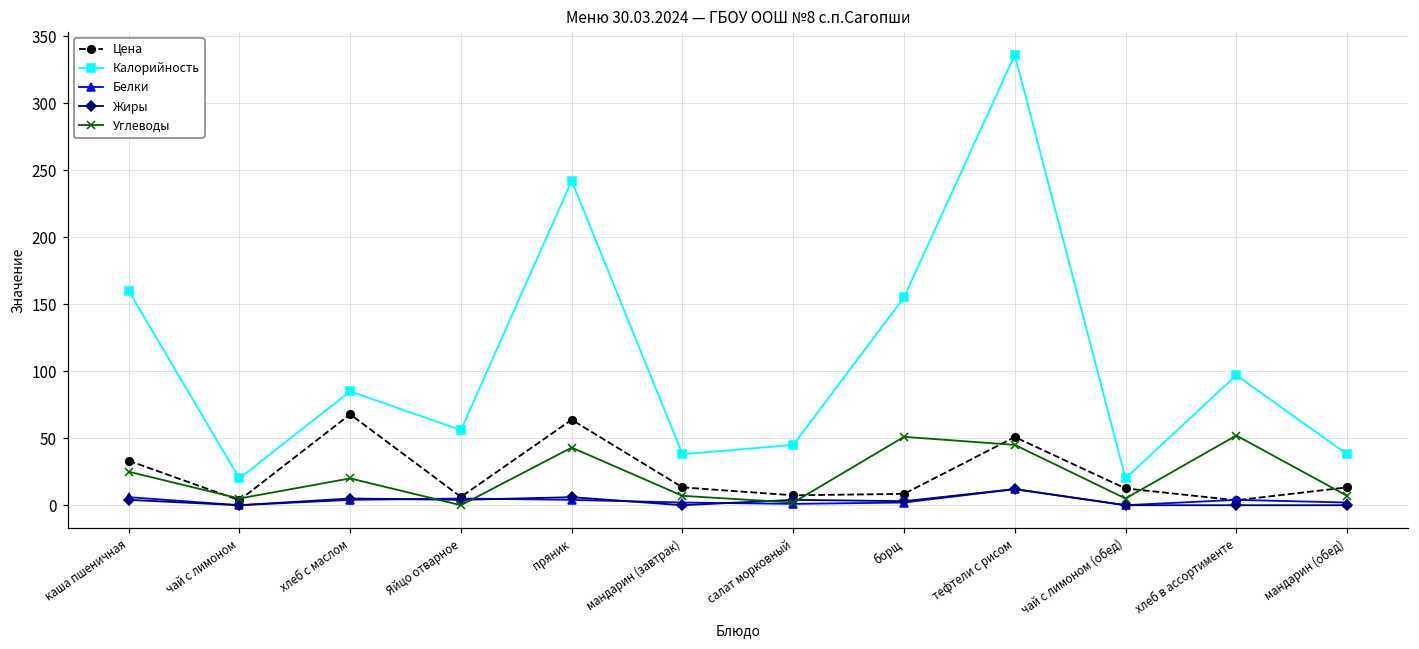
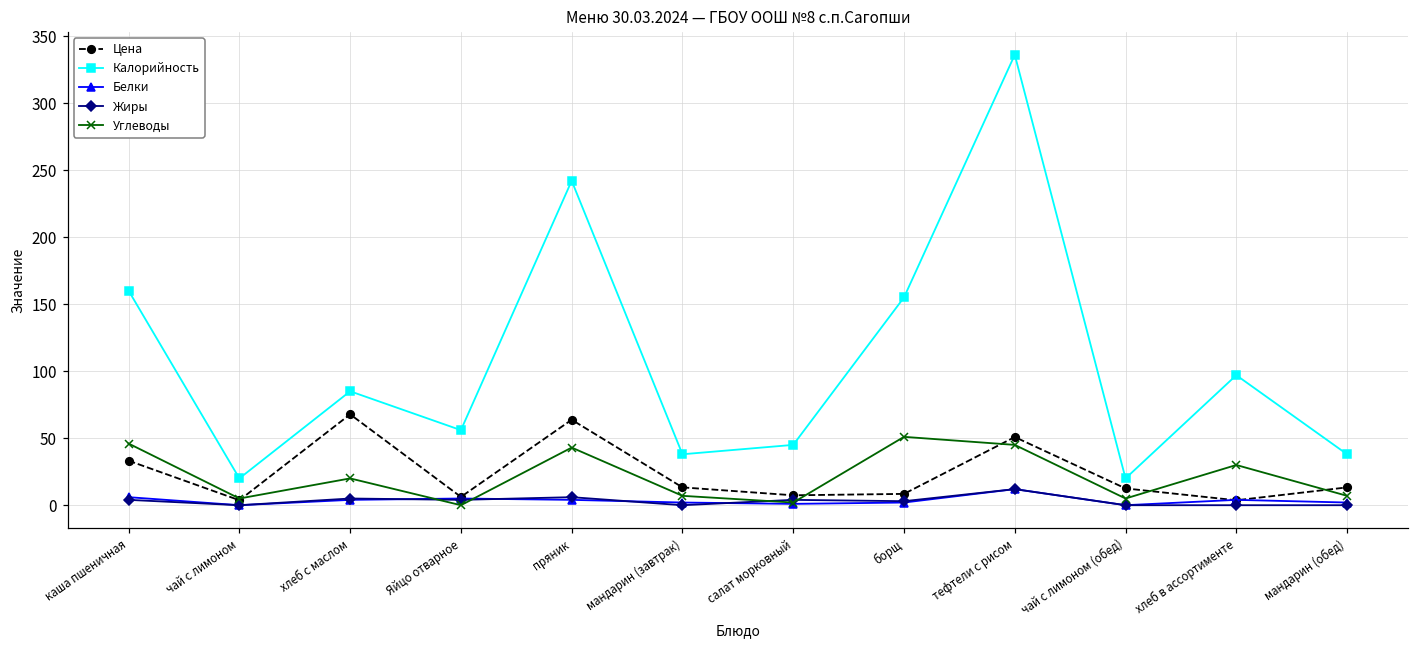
Углеводы, каша пшеничная: 25 -> 46
Углеводы, хлеб в ассортименте: 52 -> 30
